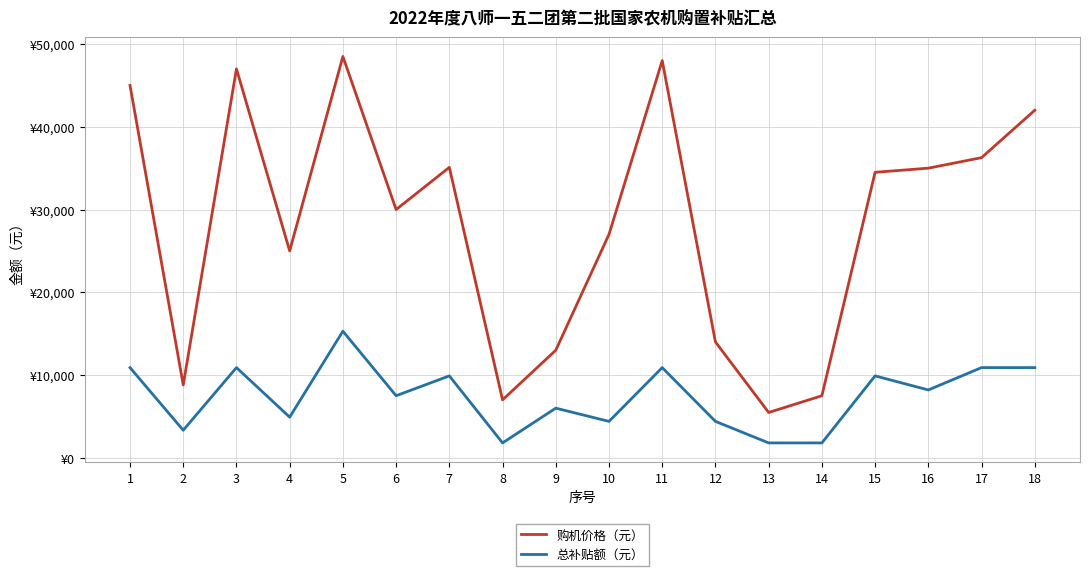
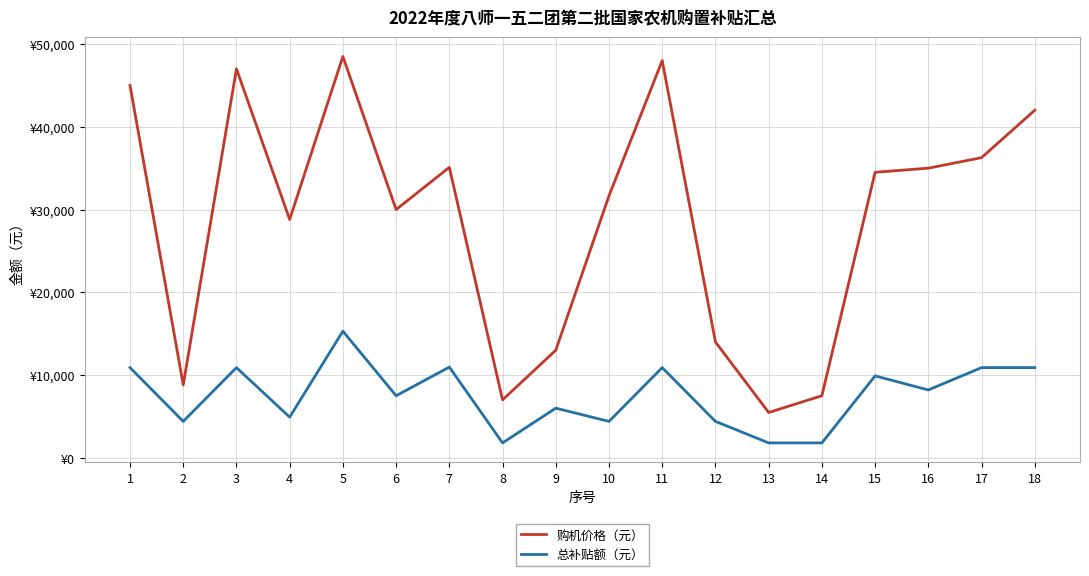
总补贴额（元）, 2: ¥3,000 -> ¥4,000
购机价格（元）, 4: ¥25,000 -> ¥29,000
总补贴额（元）, 7: ¥10,000 -> ¥11,000
购机价格（元）, 10: ¥27,000 -> ¥32,000
